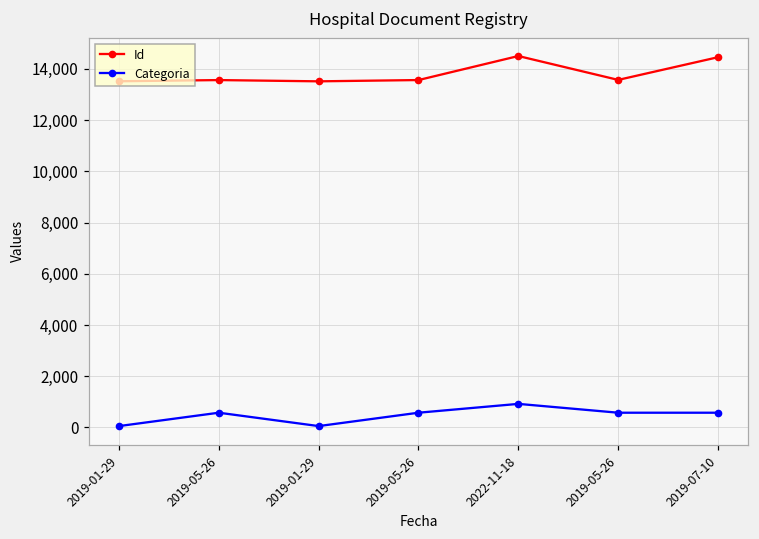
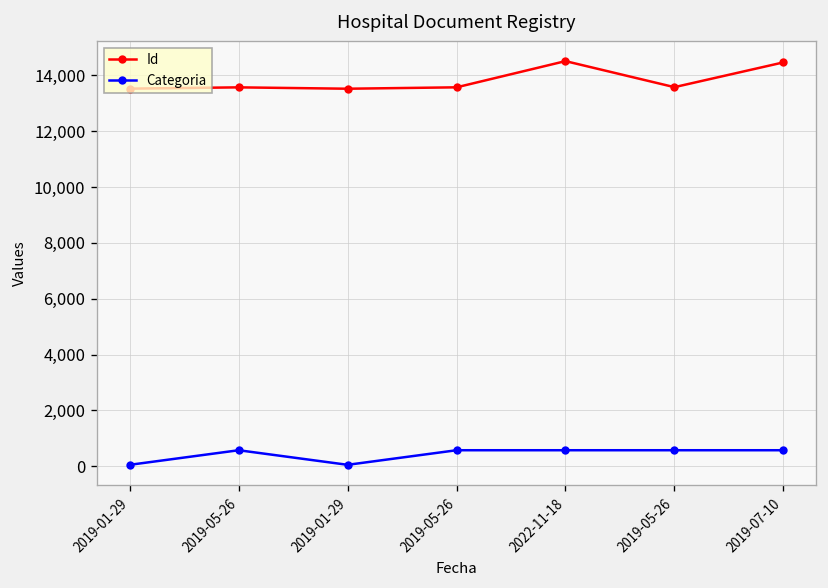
Categoria, 2022-11-18: 900 -> 600
